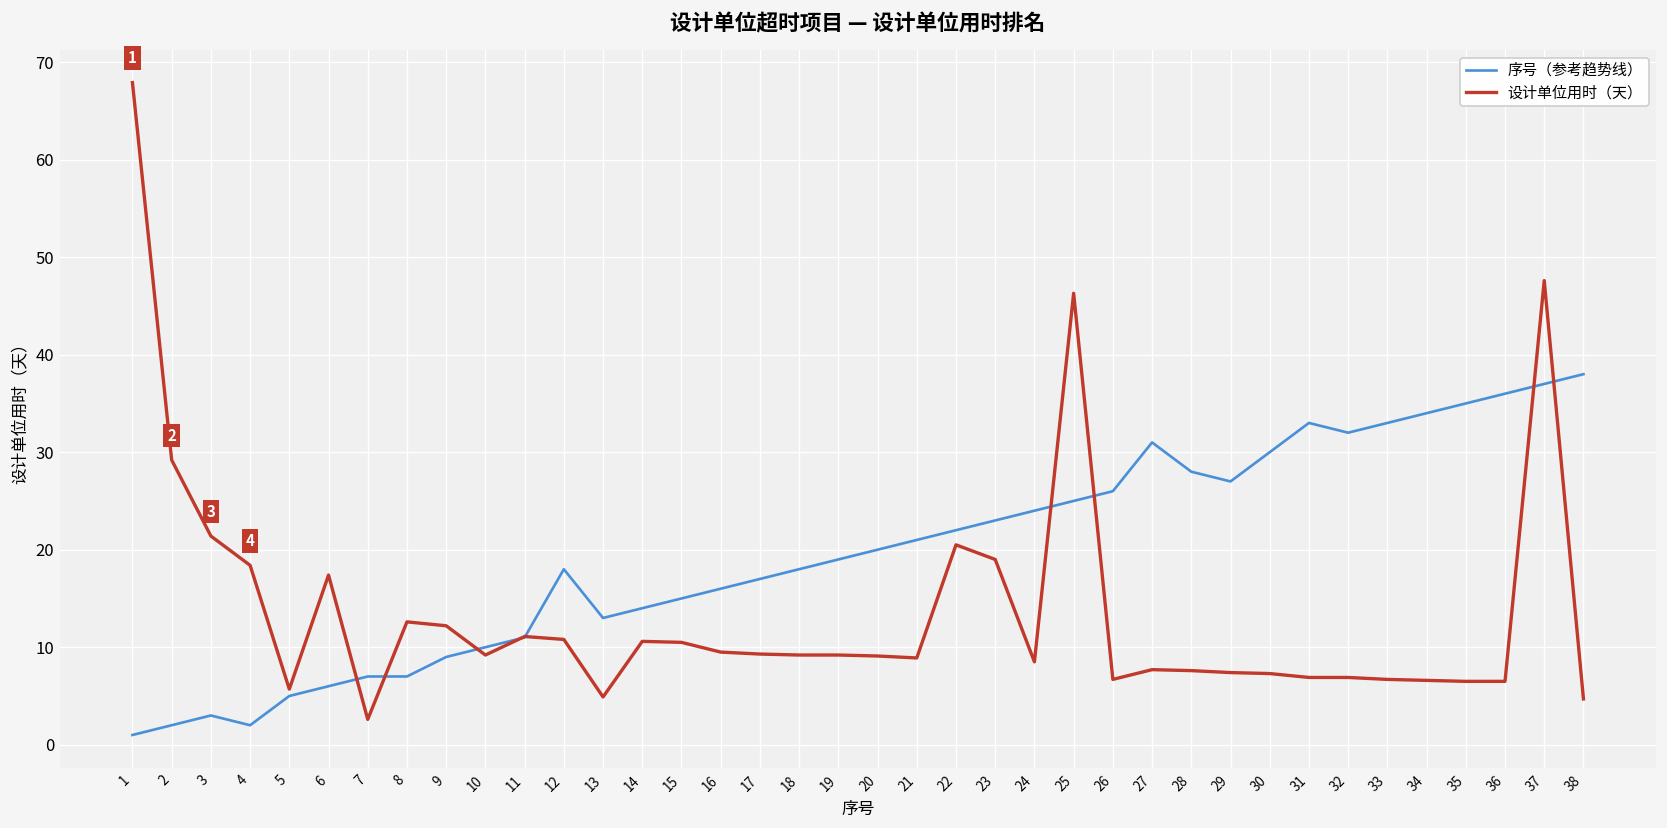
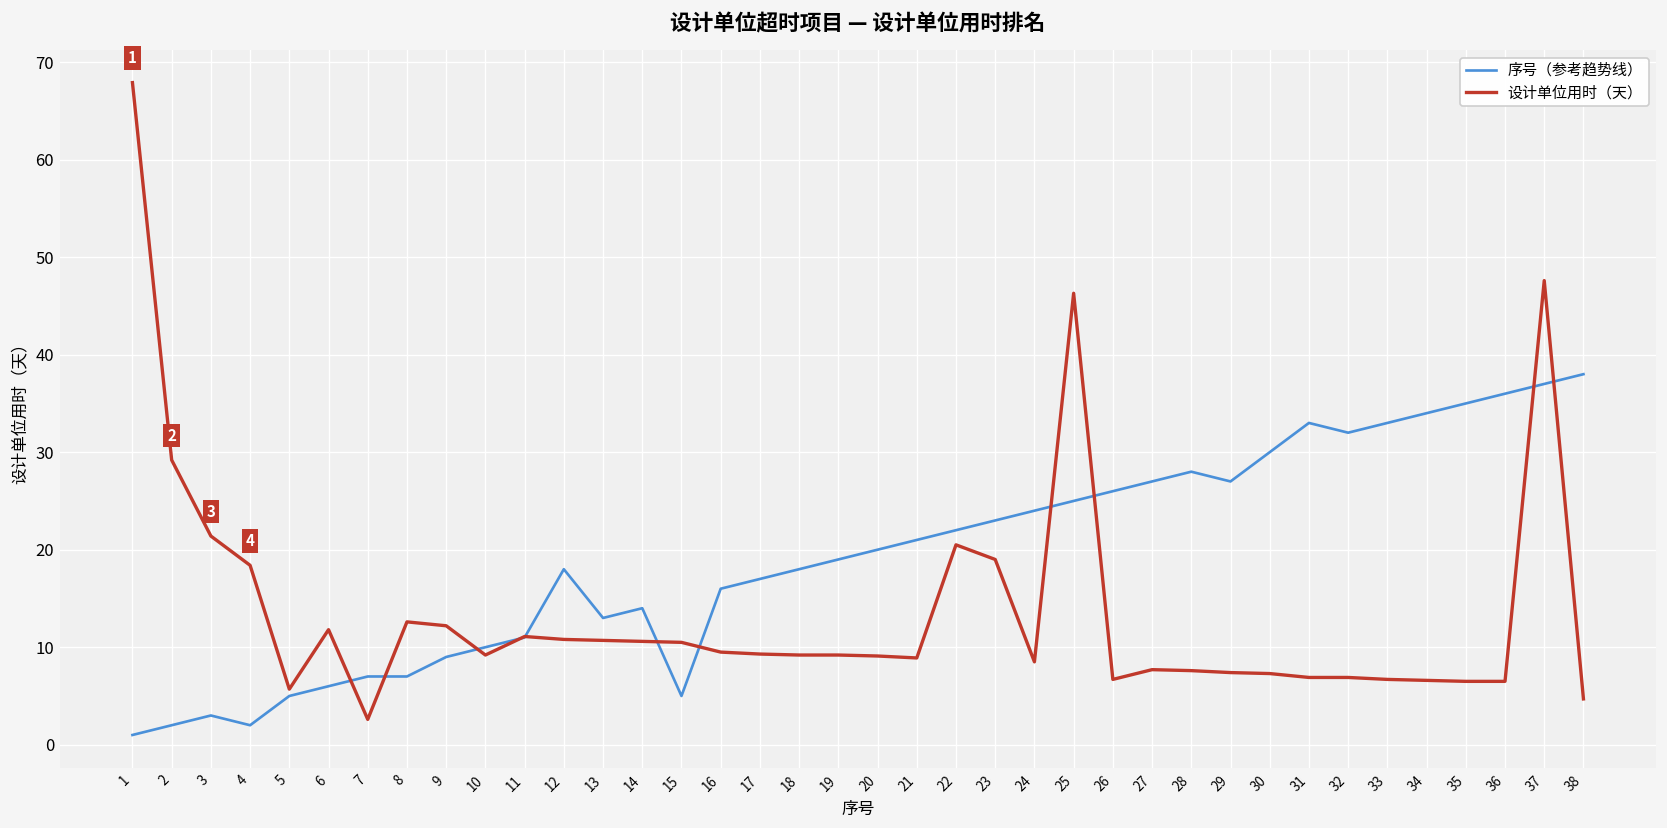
设计单位用时（天）, 6: 17 -> 12
设计单位用时（天）, 13: 5 -> 11
序号（参考趋势线）, 15: 15 -> 5
序号（参考趋势线）, 27: 31 -> 27
